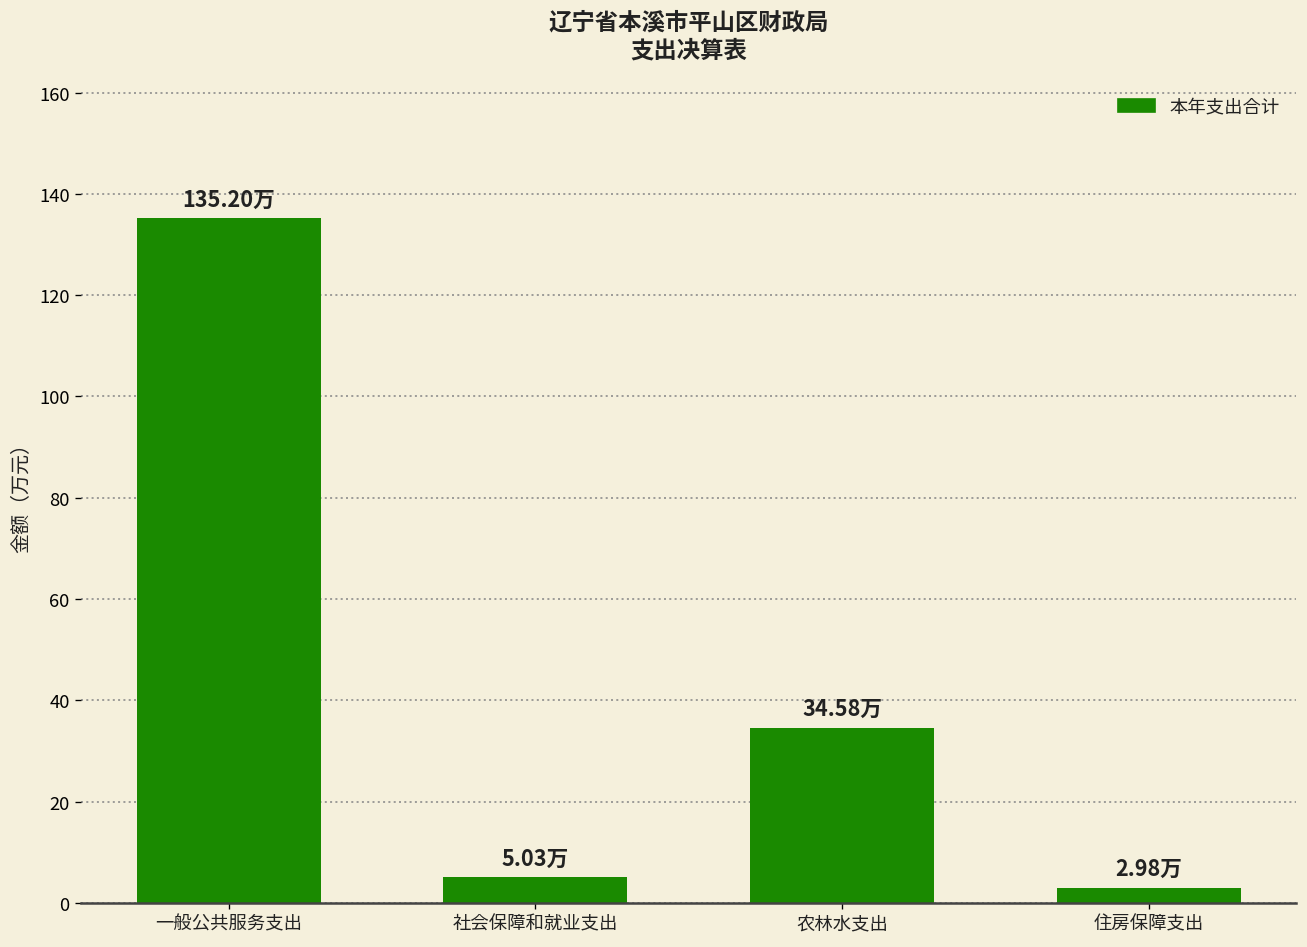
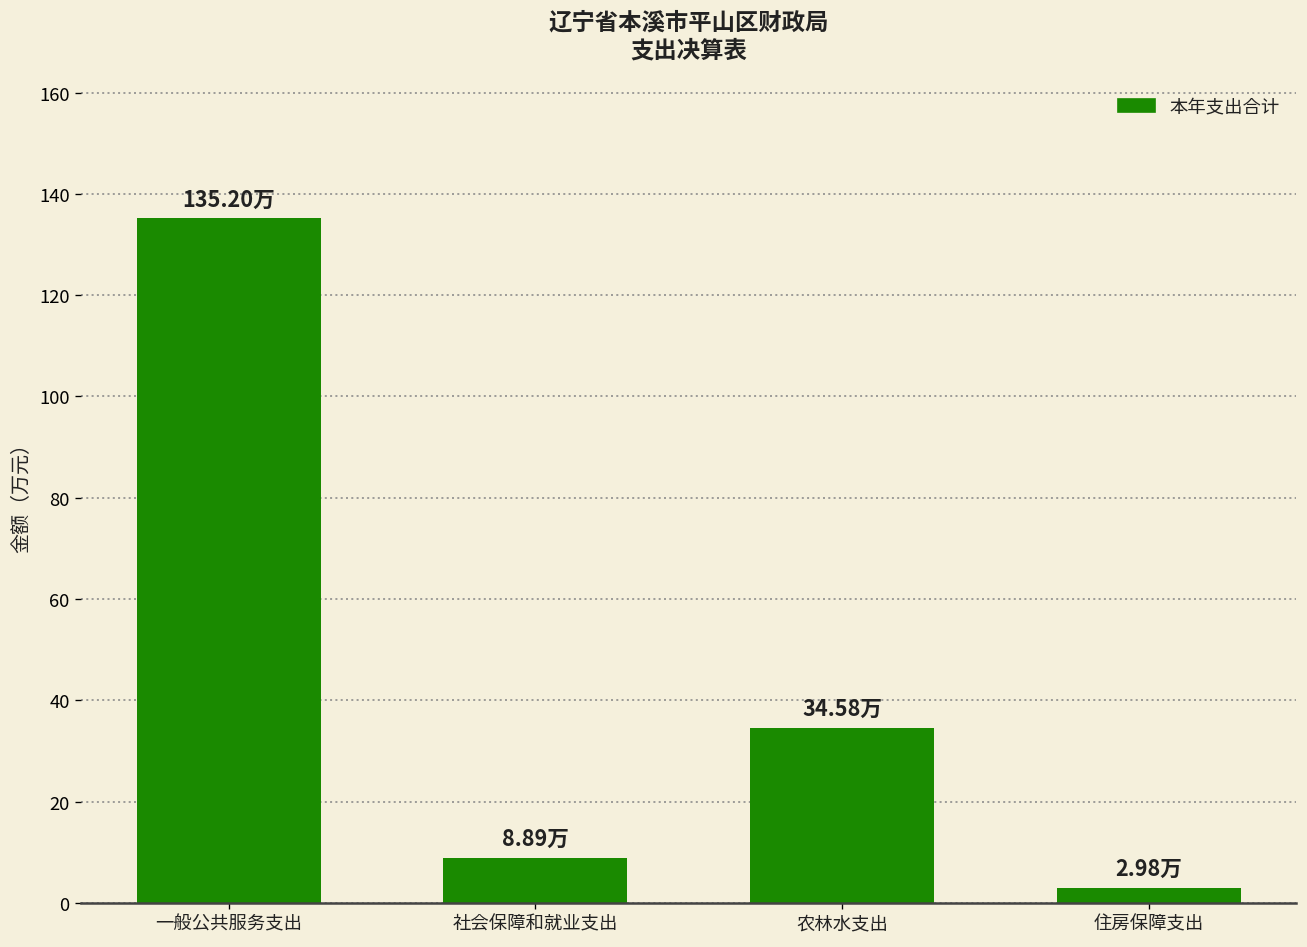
社会保障和就业支出: 5.03万 -> 8.89万
